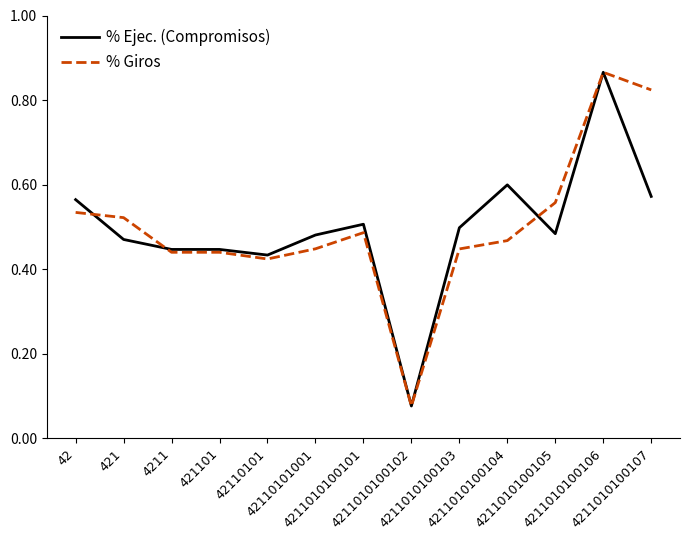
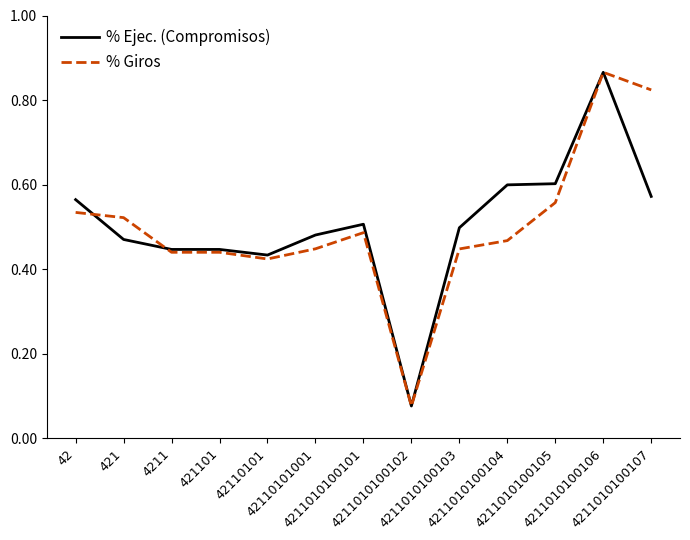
% Ejec. (Compromisos), 4211010100105: 0.48 -> 0.60
